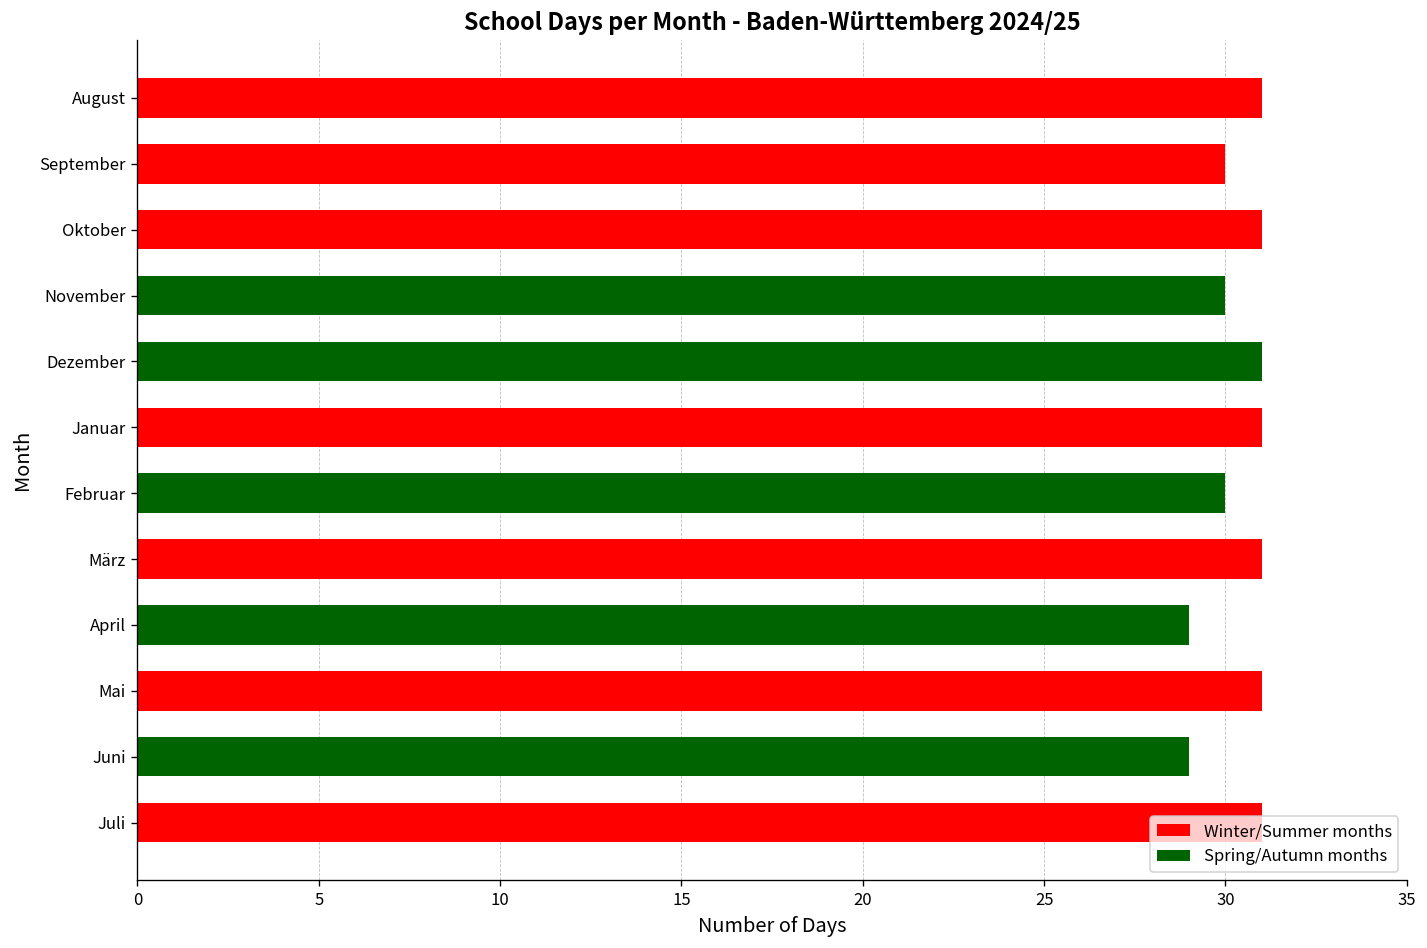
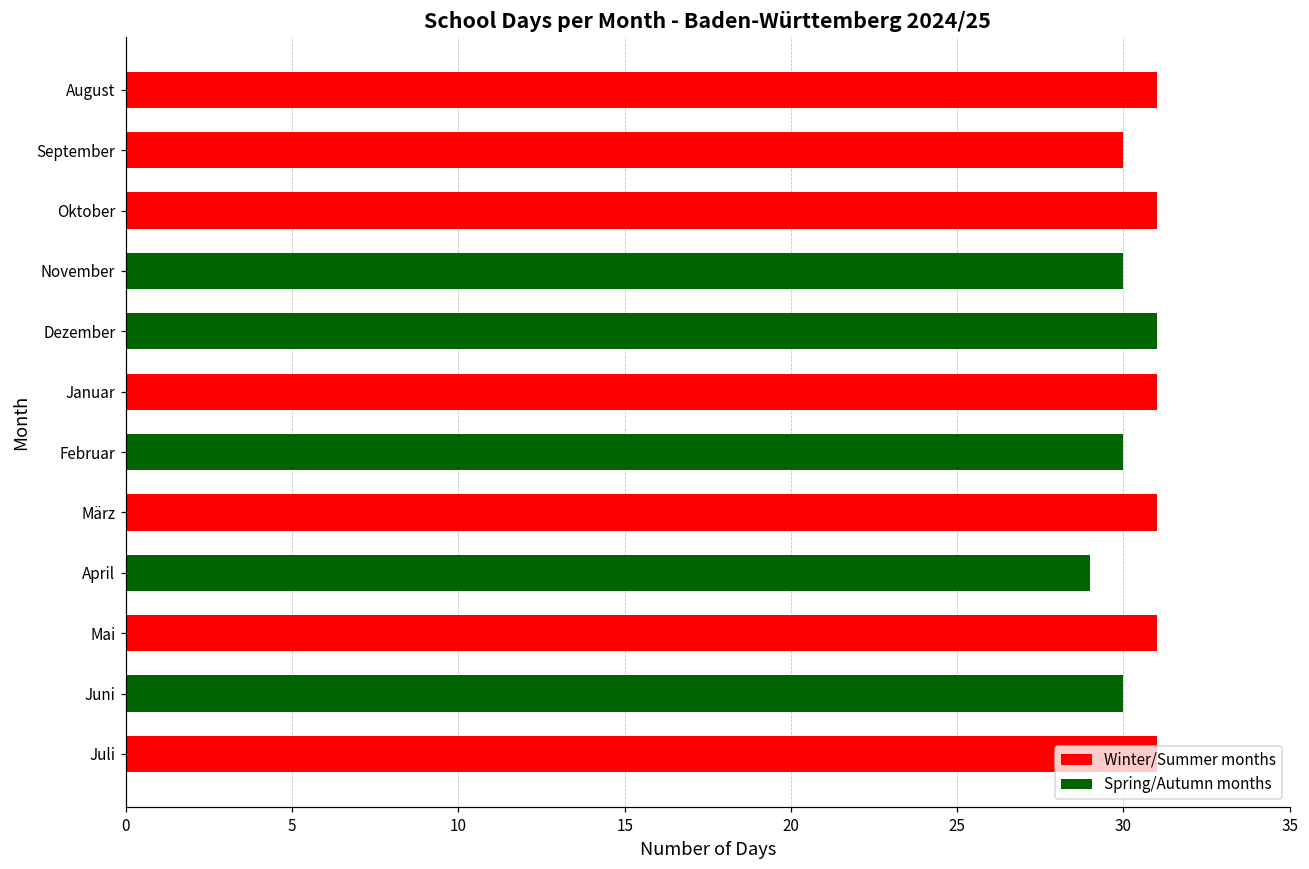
Juni: 29 -> 30
